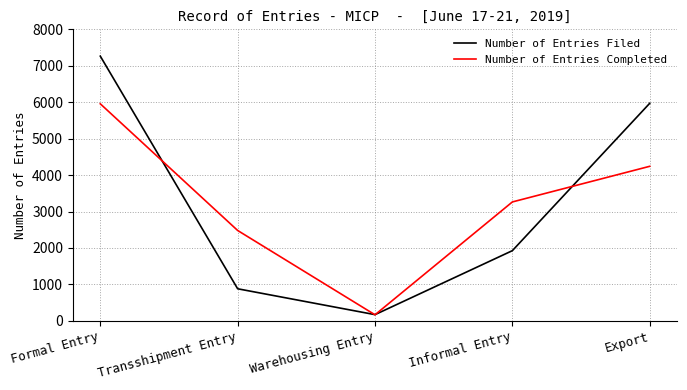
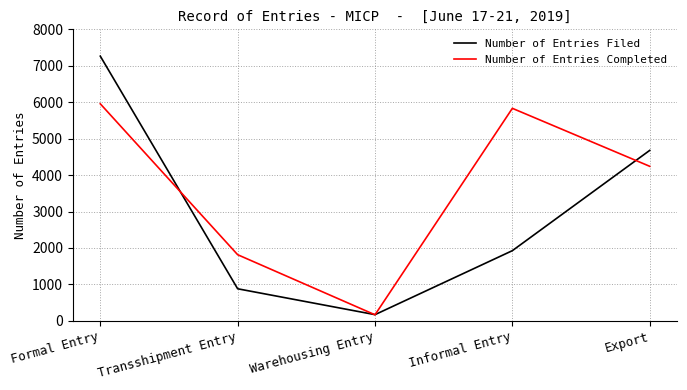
Number of Entries Completed, Transshipment Entry: 2500 -> 1800
Number of Entries Completed, Informal Entry: 3300 -> 5800
Number of Entries Filed, Export: 6000 -> 4700
